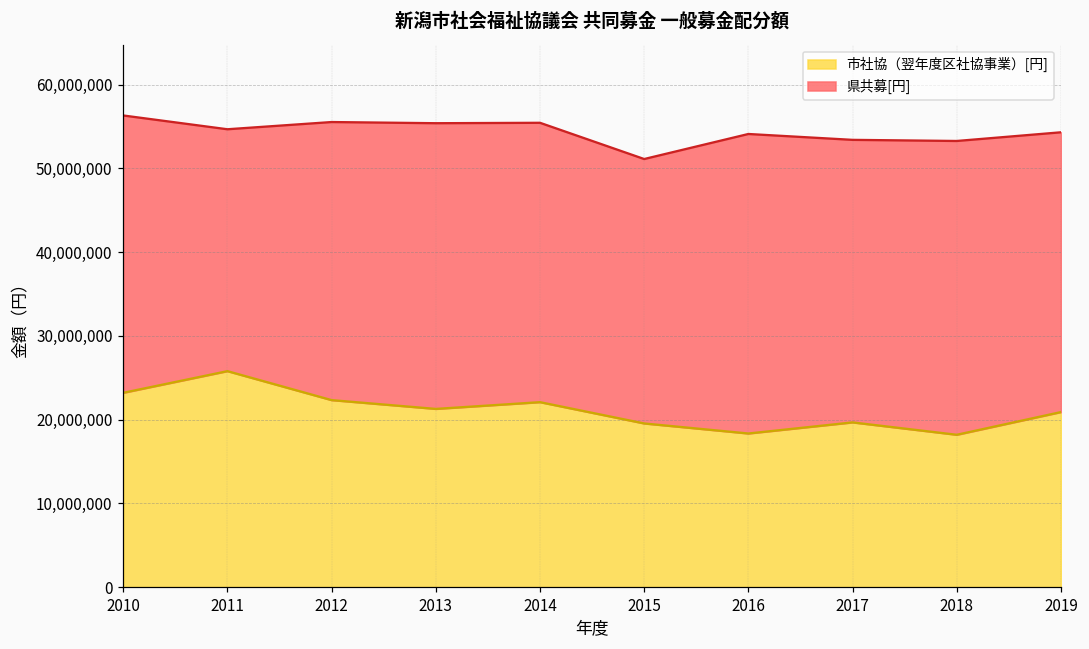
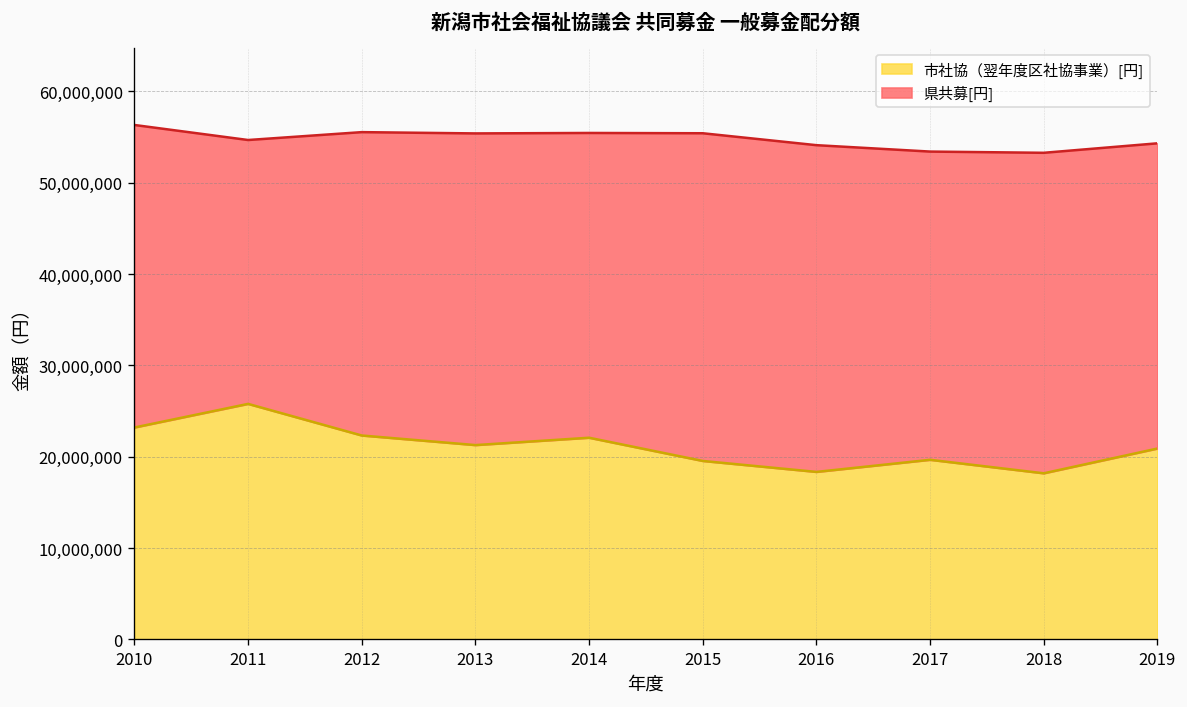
県共募[円], 2015: 51,000,000 -> 55,000,000
